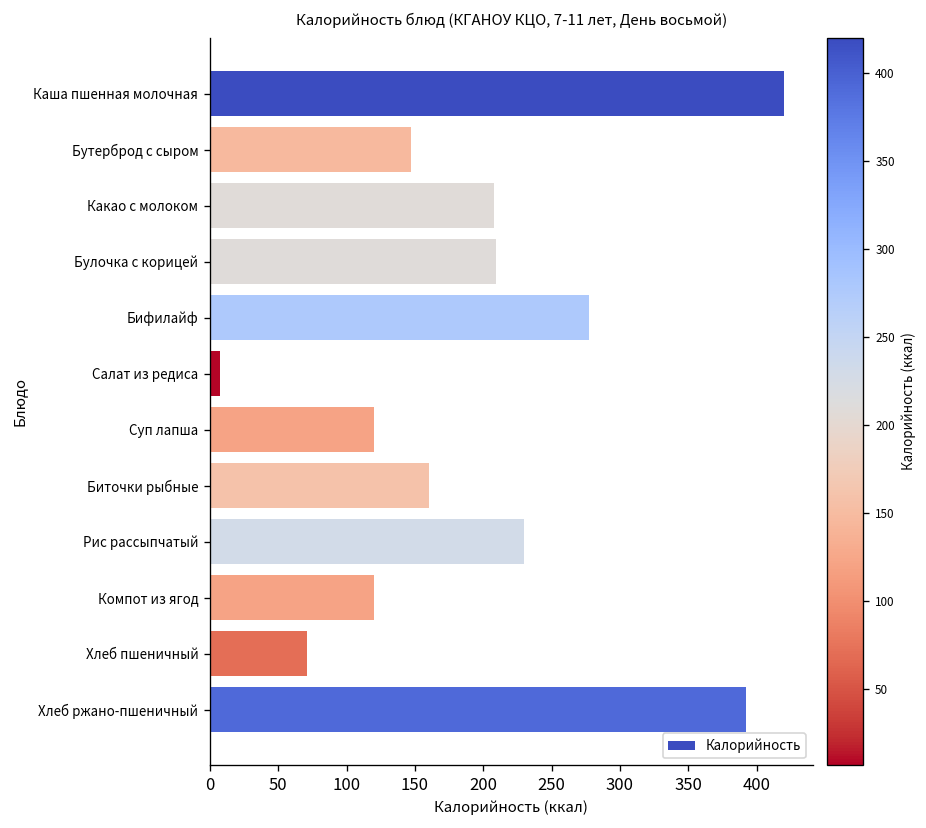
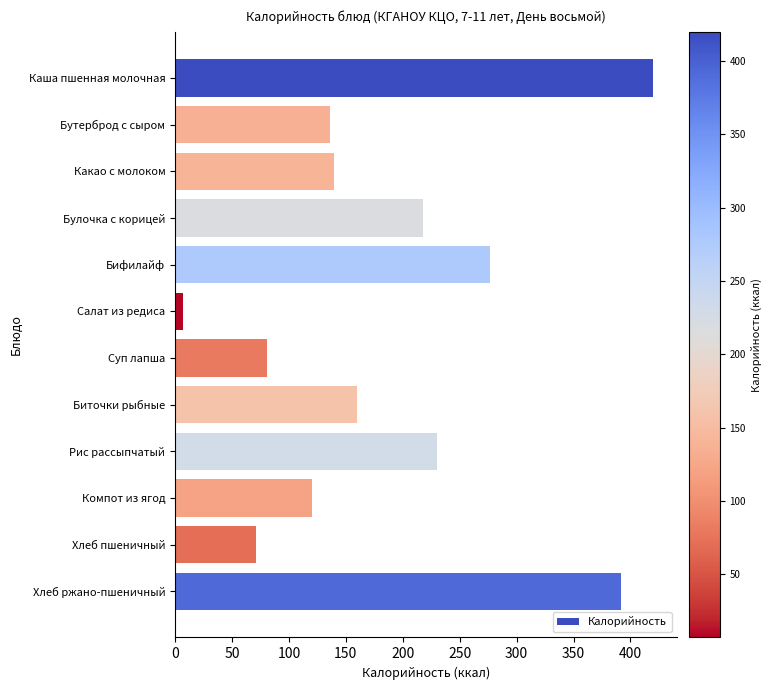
Бутерброд с сыром: 147 -> 136
Какао с молоком: 208 -> 140
Булочка с корицей: 209 -> 218
Суп лапша: 120 -> 81
